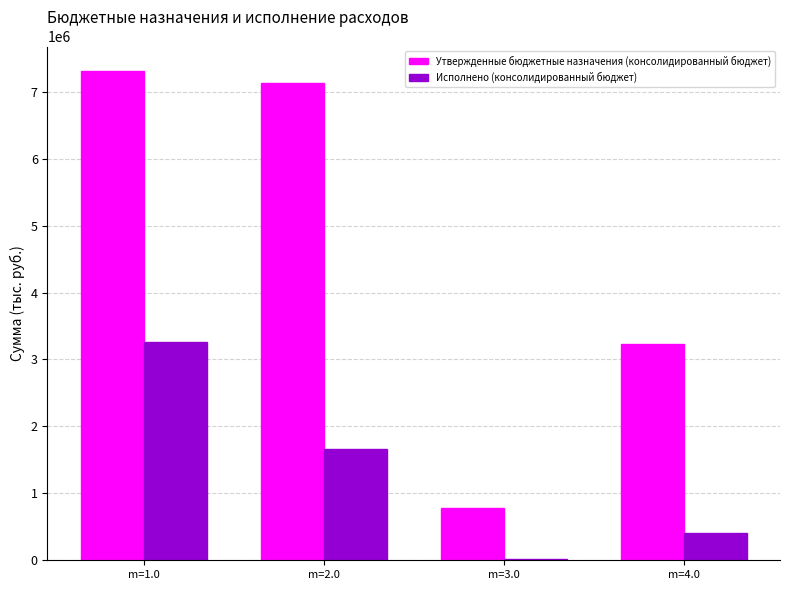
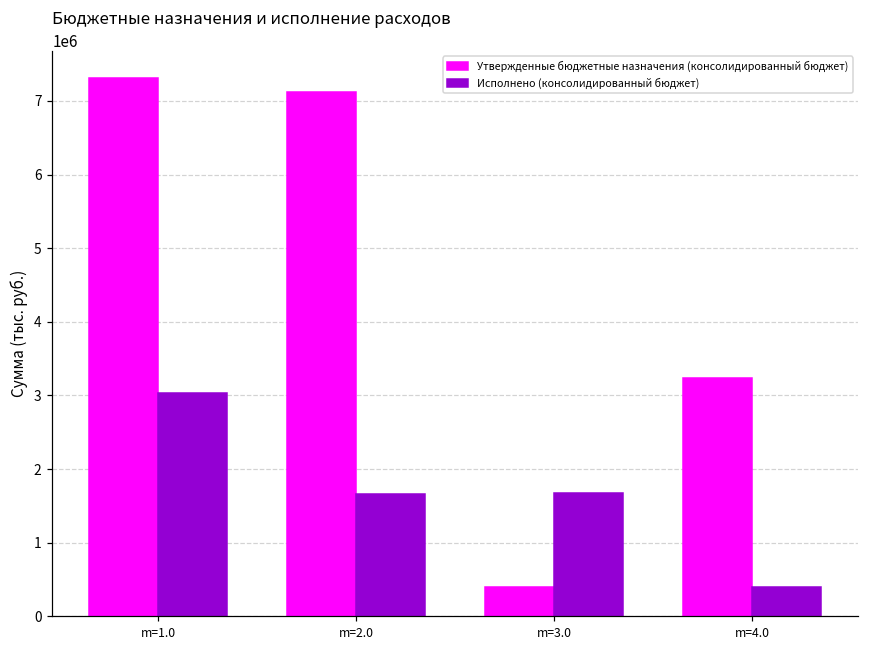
Исполнено (консолидированный бюджет), m=1.0: 3300000 -> 3000000
Утвержденные бюджетные назначения (консолидированный бюджет), m=3.0: 800000 -> 400000
Исполнено (консолидированный бюджет), m=3.0: 0 -> 1700000
